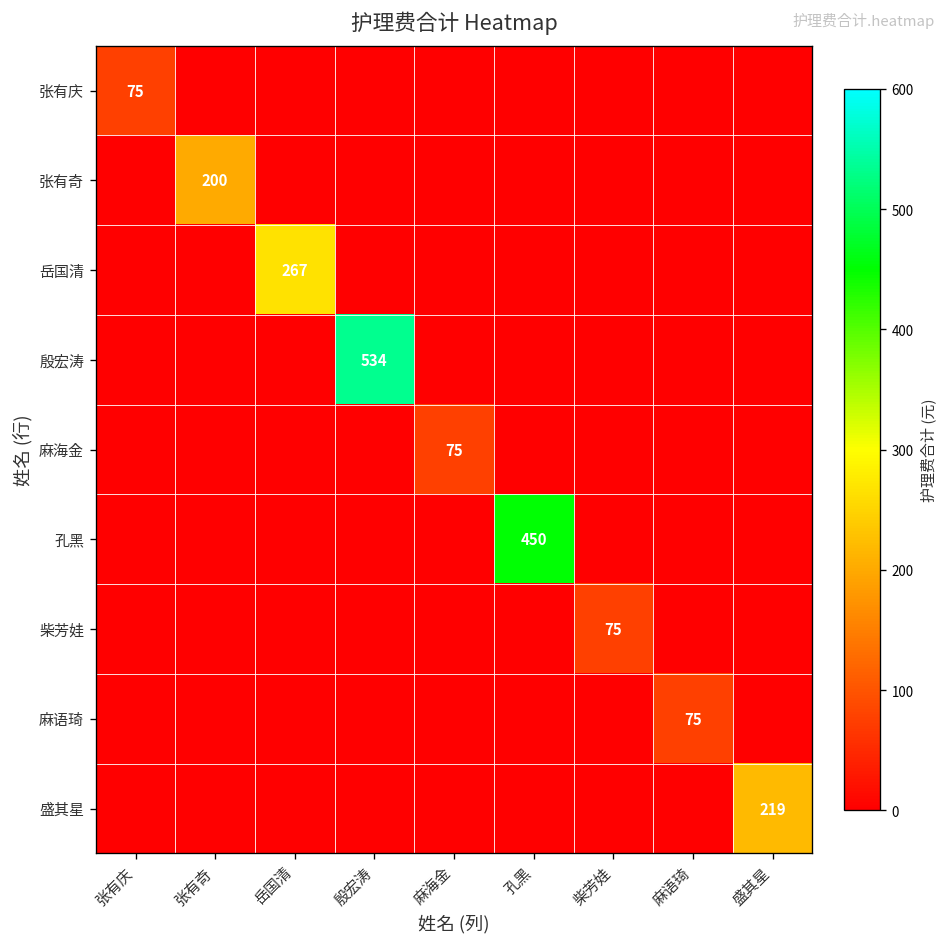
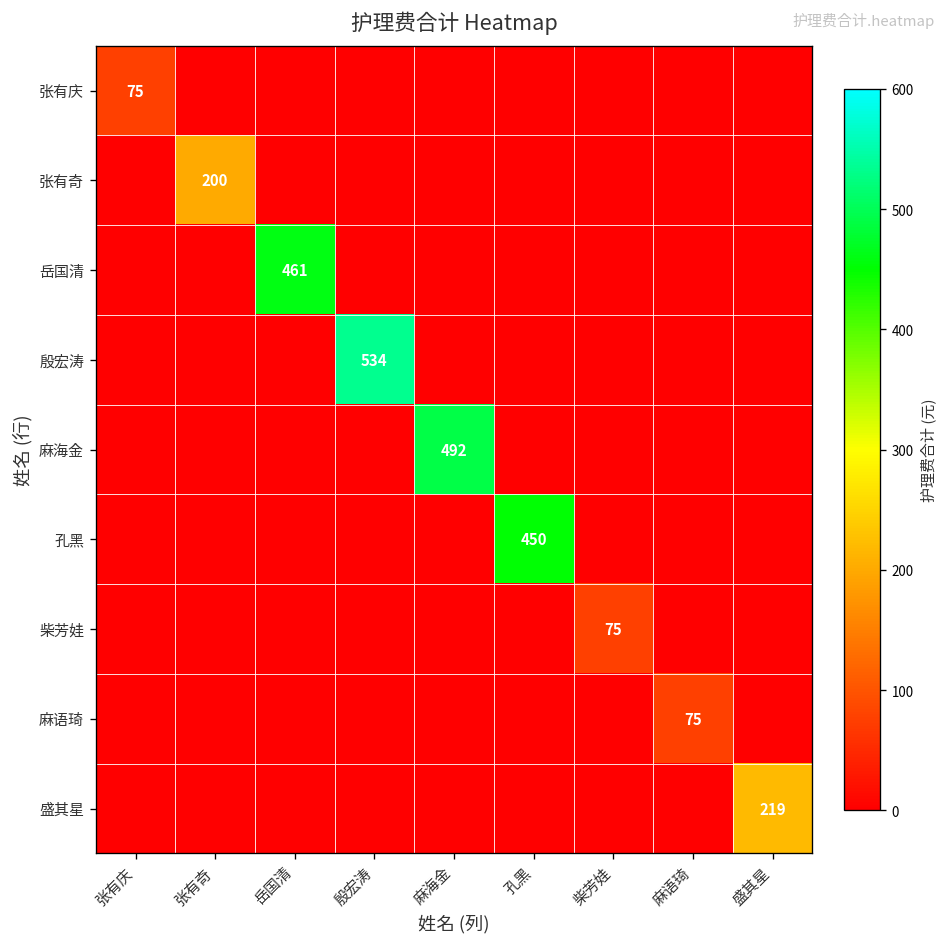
岳国清, 岳国清: 267 -> 461
麻海金, 麻海金: 75 -> 492
